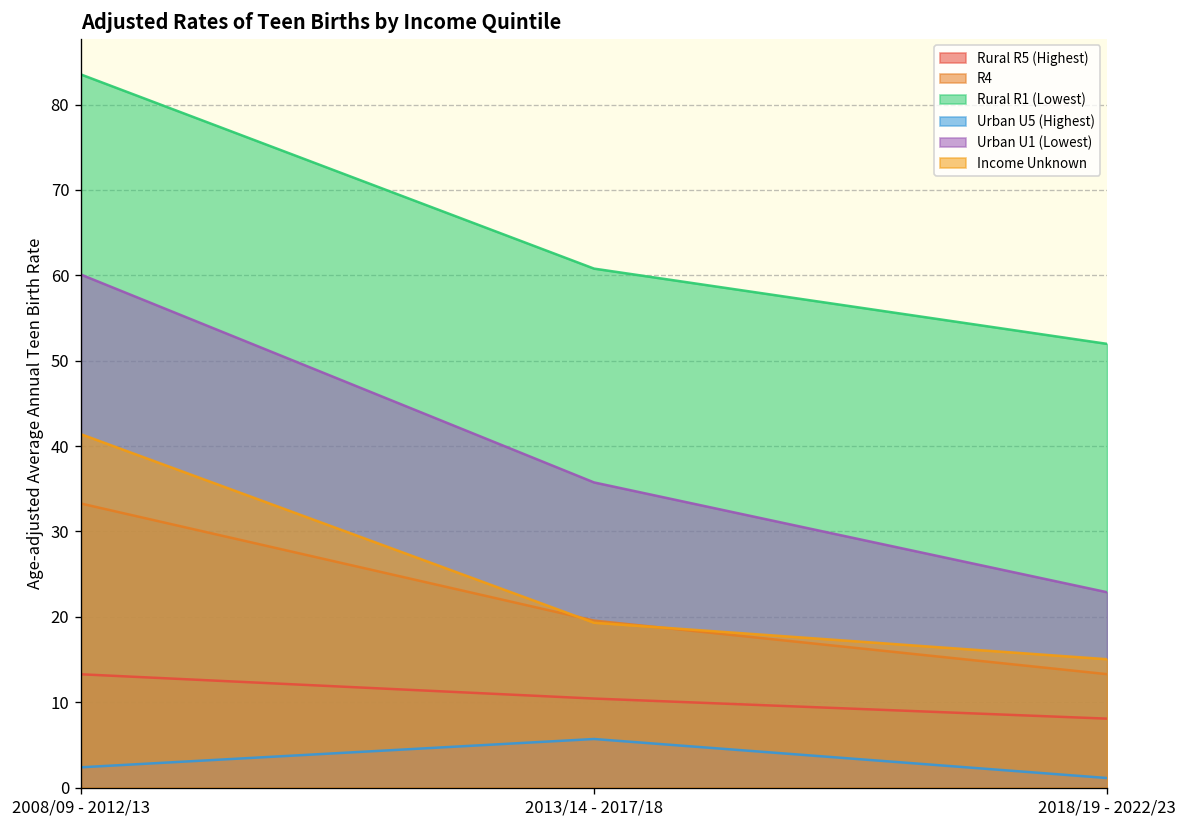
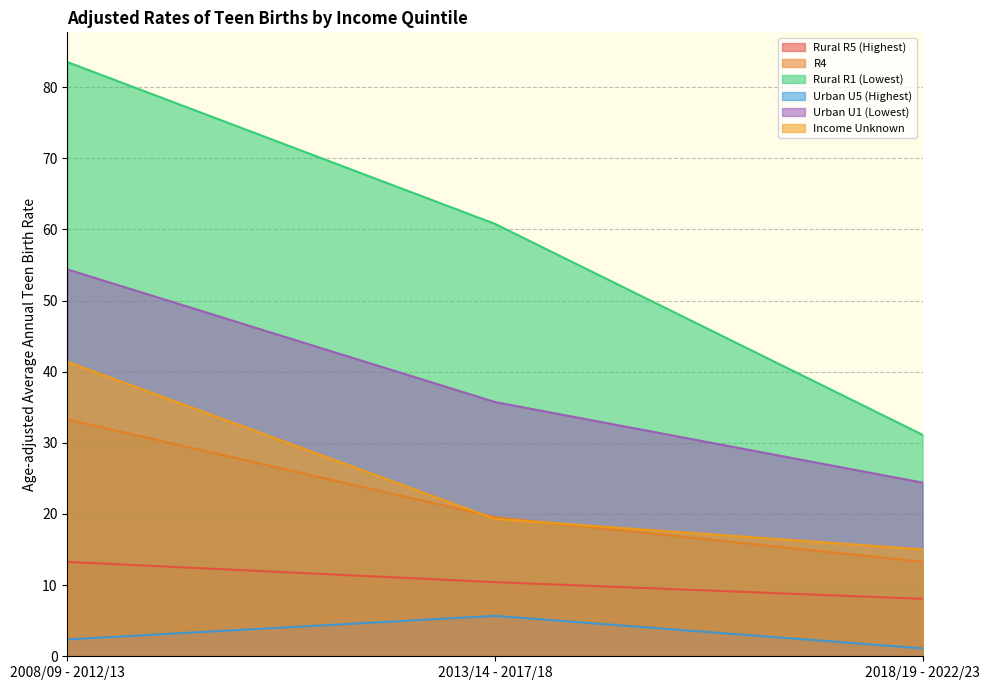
Urban U1 (Lowest), 2008/09 - 2012/13: 60 -> 54
Rural R1 (Lowest), 2018/19 - 2022/23: 52 -> 31
Urban U1 (Lowest), 2018/19 - 2022/23: 23 -> 24
